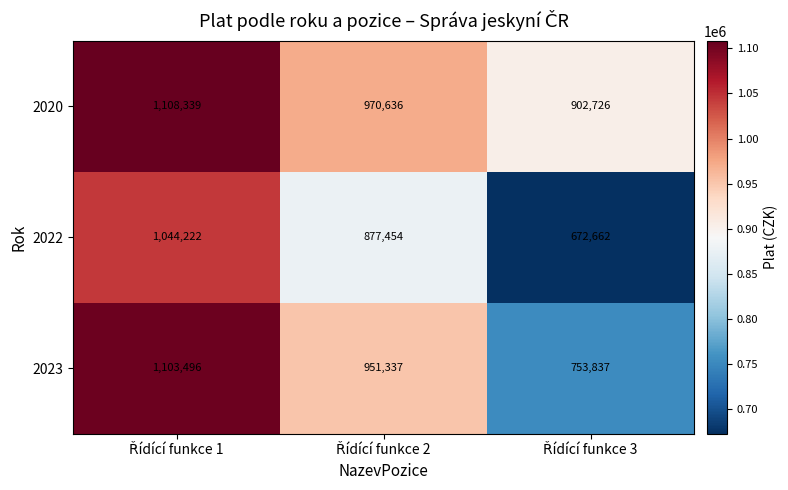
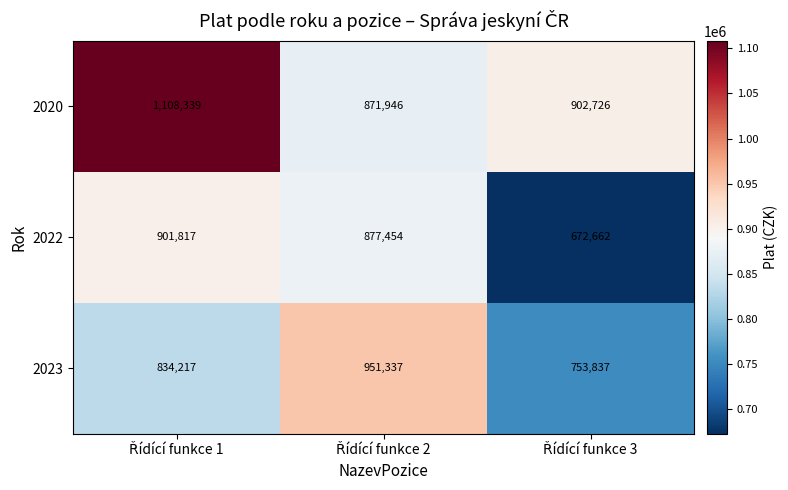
2020, Řídící funkce 2: 970,636 -> 871,946
2022, Řídící funkce 1: 1,044,222 -> 901,817
2023, Řídící funkce 1: 1,103,496 -> 834,217
